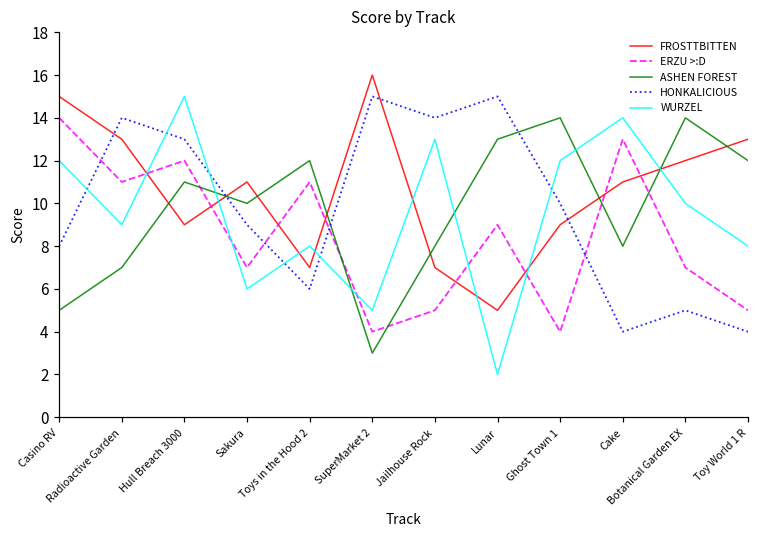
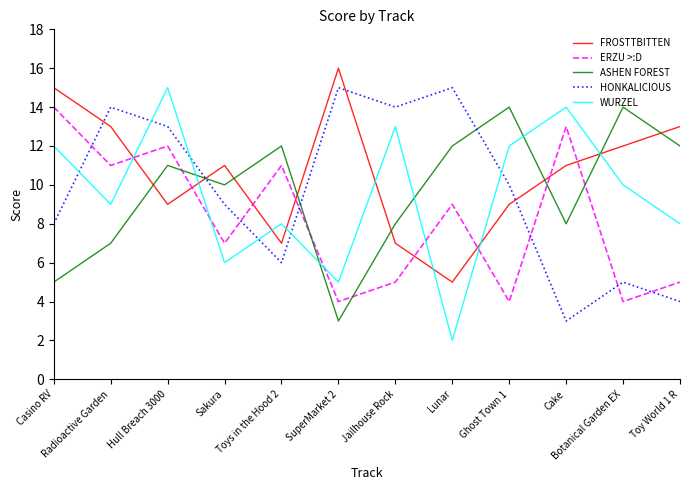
ASHEN FOREST, Lunar: 13 -> 12
HONKALICIOUS, Cake: 4 -> 3
ERZU >:D, Botanical Garden EX: 7 -> 4
